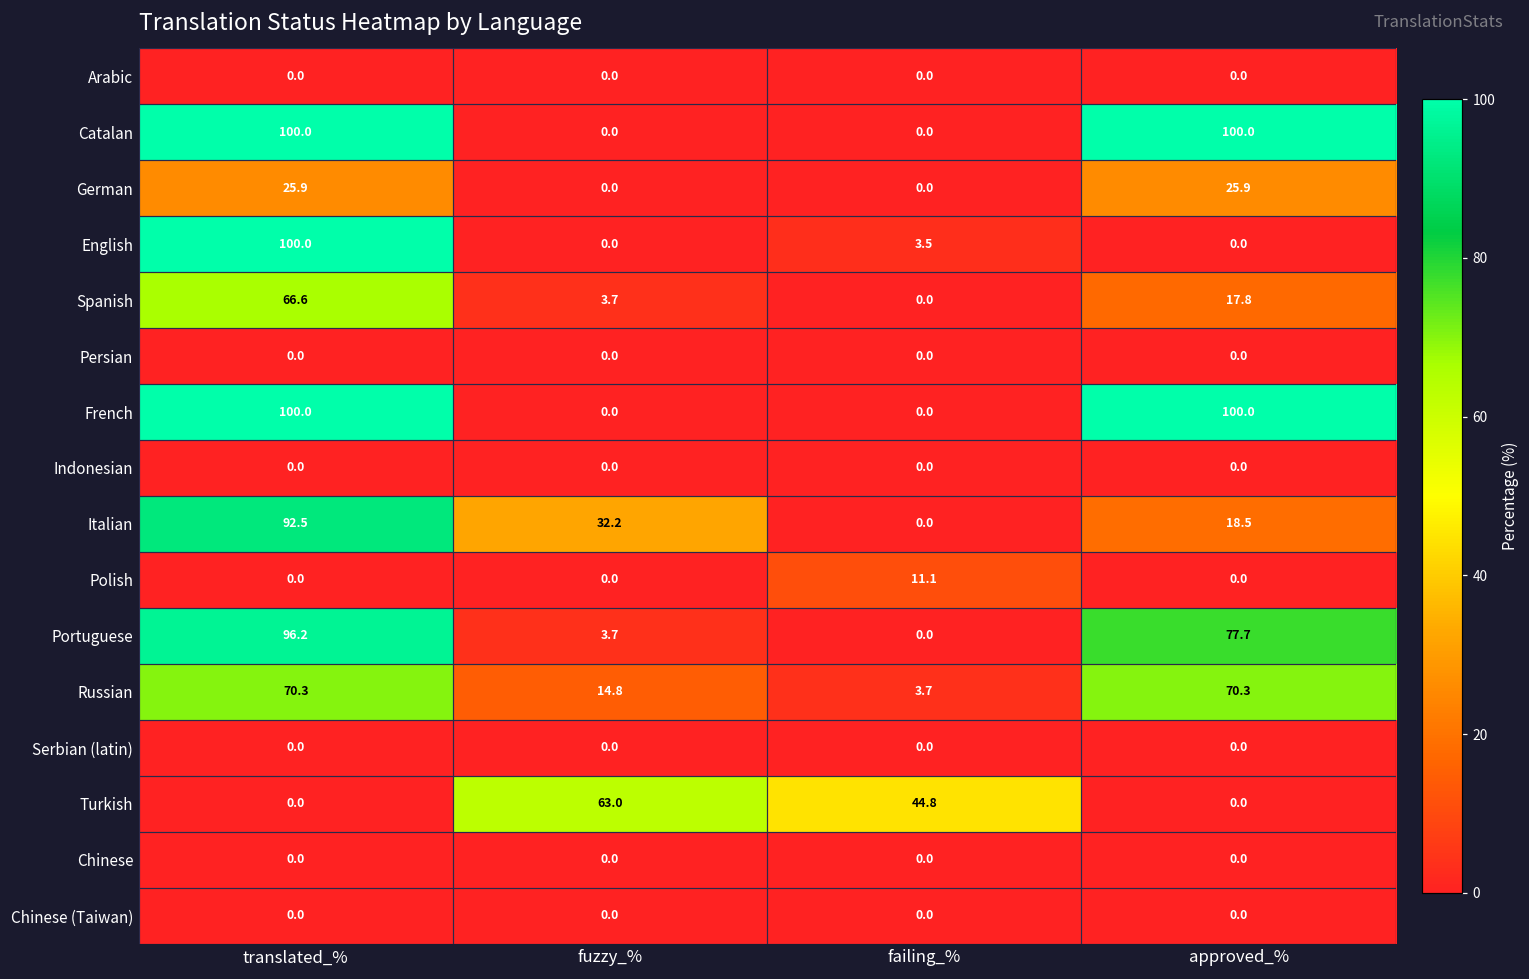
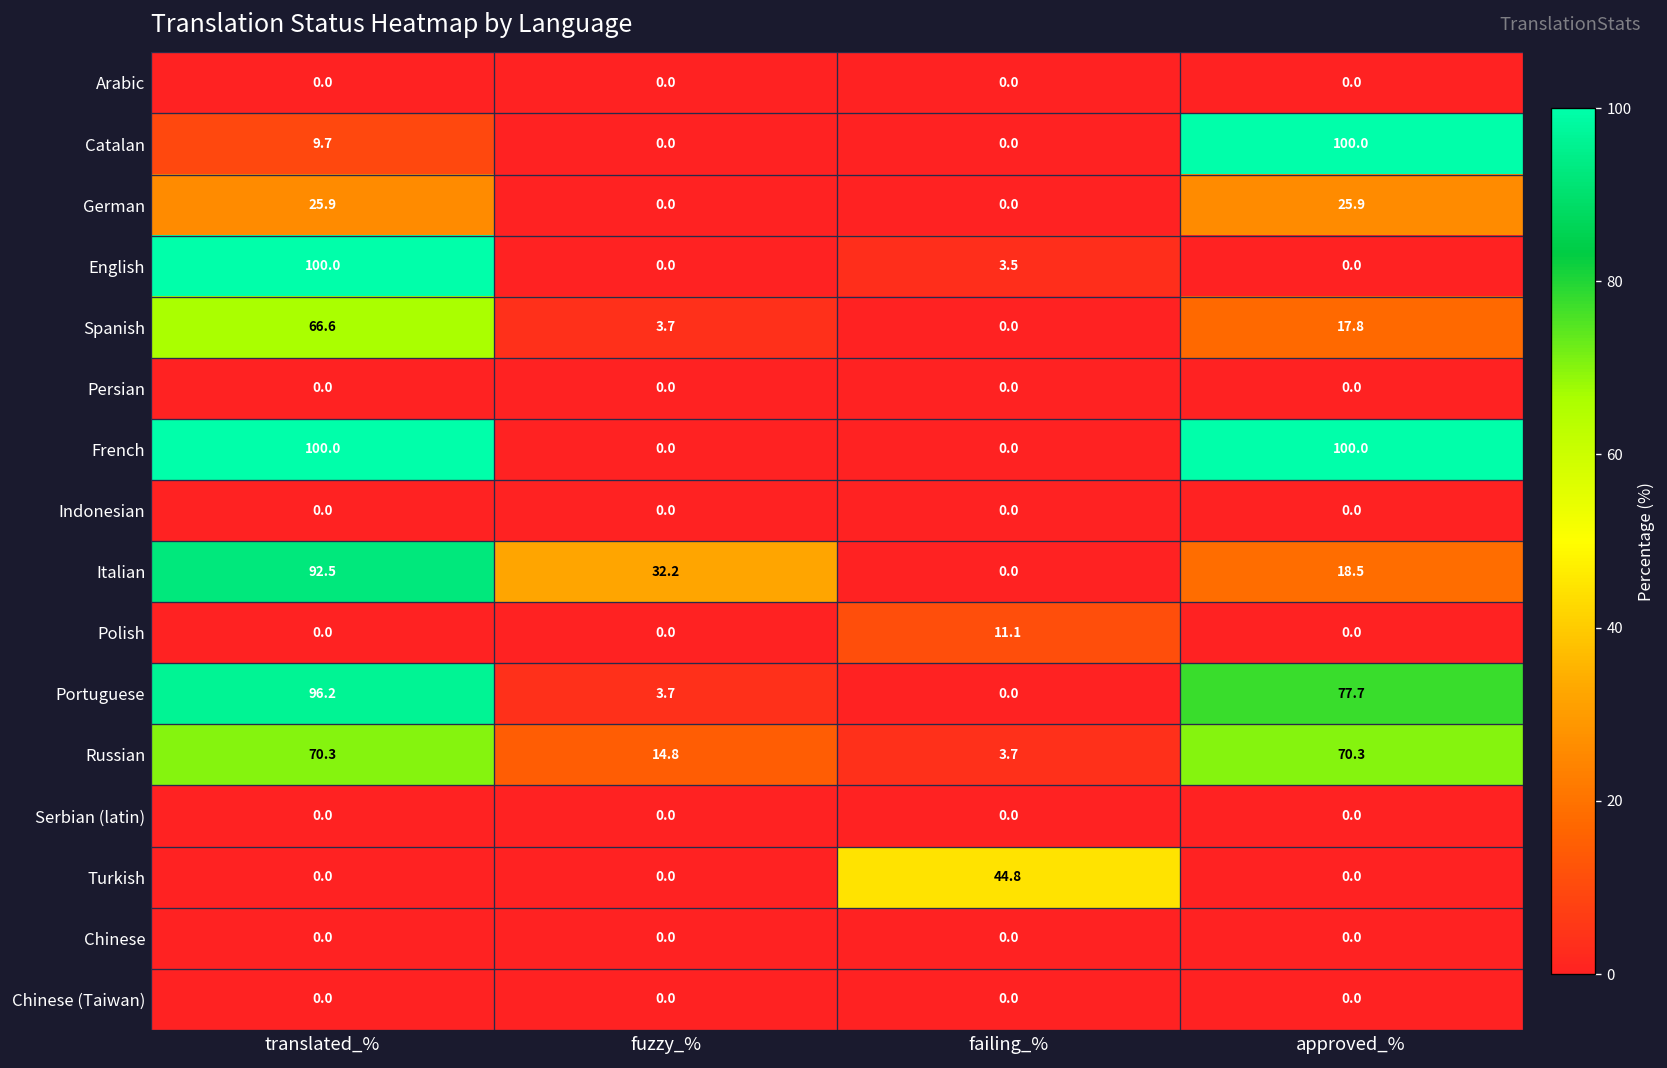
Catalan, translated_%: 100.0 -> 9.7
Turkish, fuzzy_%: 63.0 -> 0.0
